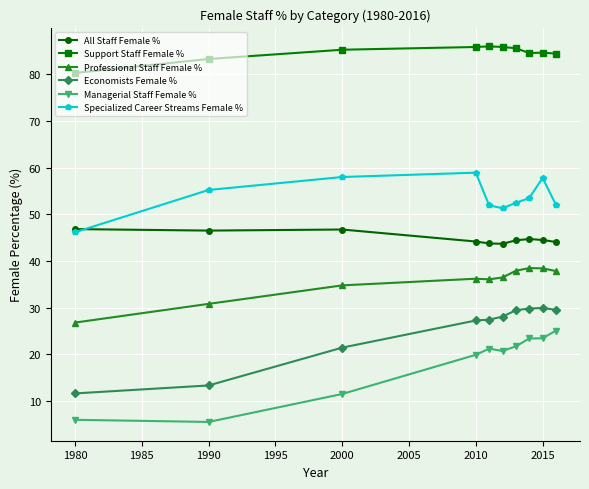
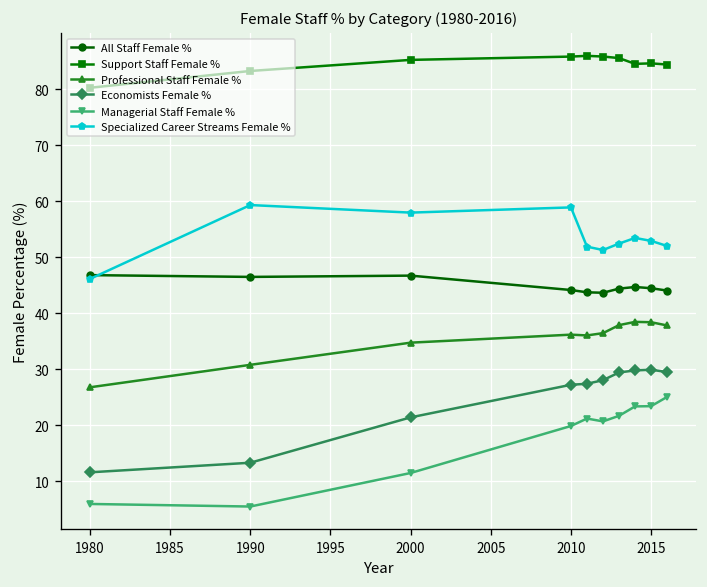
Specialized Career Streams Female %, 1990: 55 -> 59
Specialized Career Streams Female %, 2015: 58 -> 53
